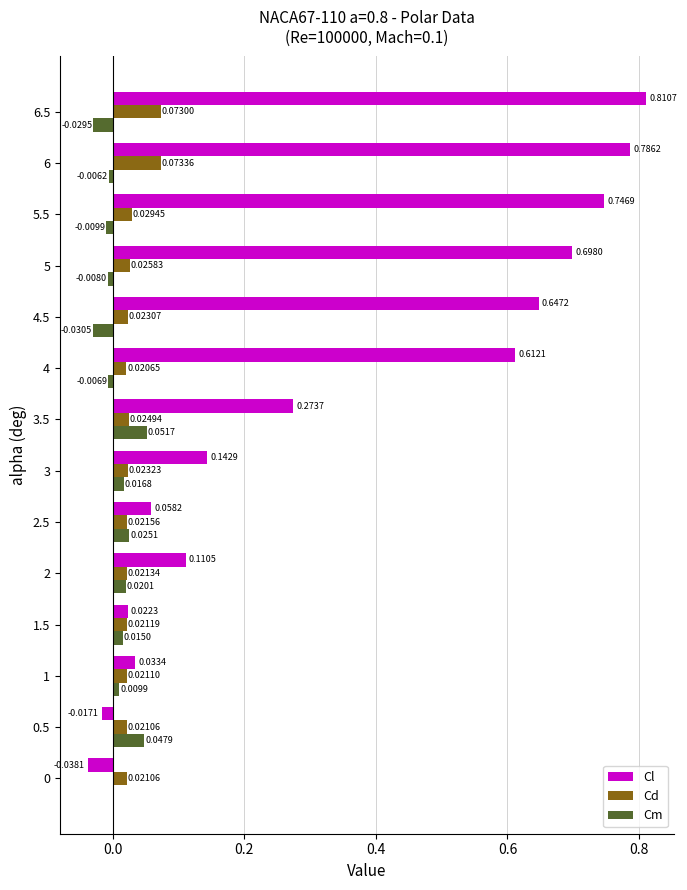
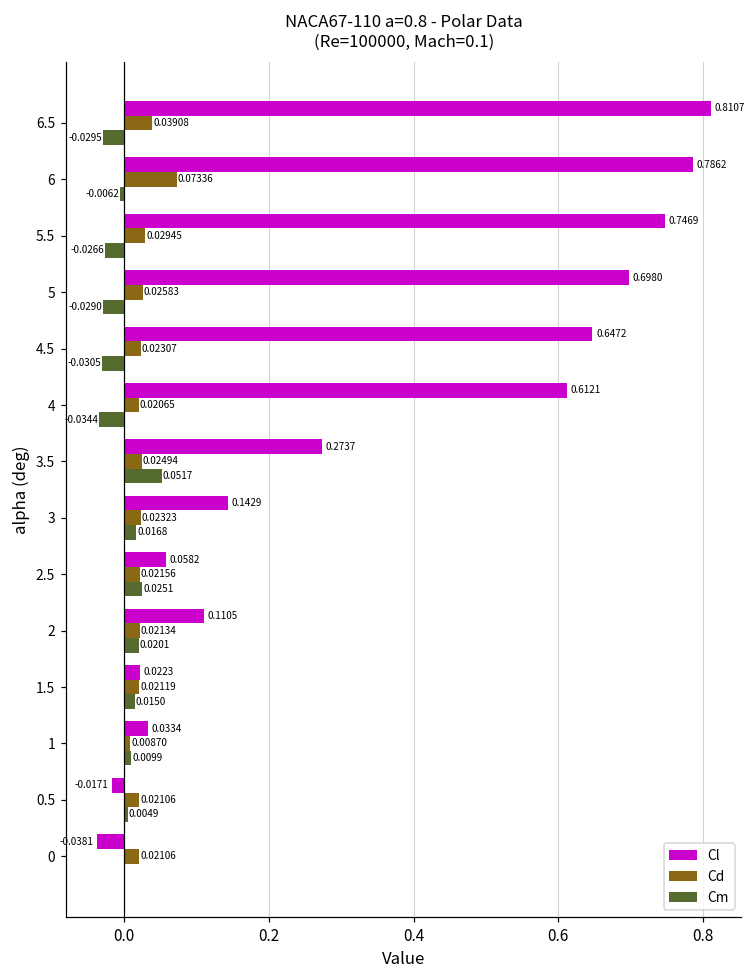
Cd, 6.5: 0.07300 -> 0.03908
Cm, 5.5: -0.0099 -> -0.0266
Cm, 5: -0.0080 -> -0.0290
Cm, 4: -0.0069 -> -0.0344
Cd, 1: 0.02110 -> 0.00870
Cm, 0.5: 0.0479 -> 0.0049
